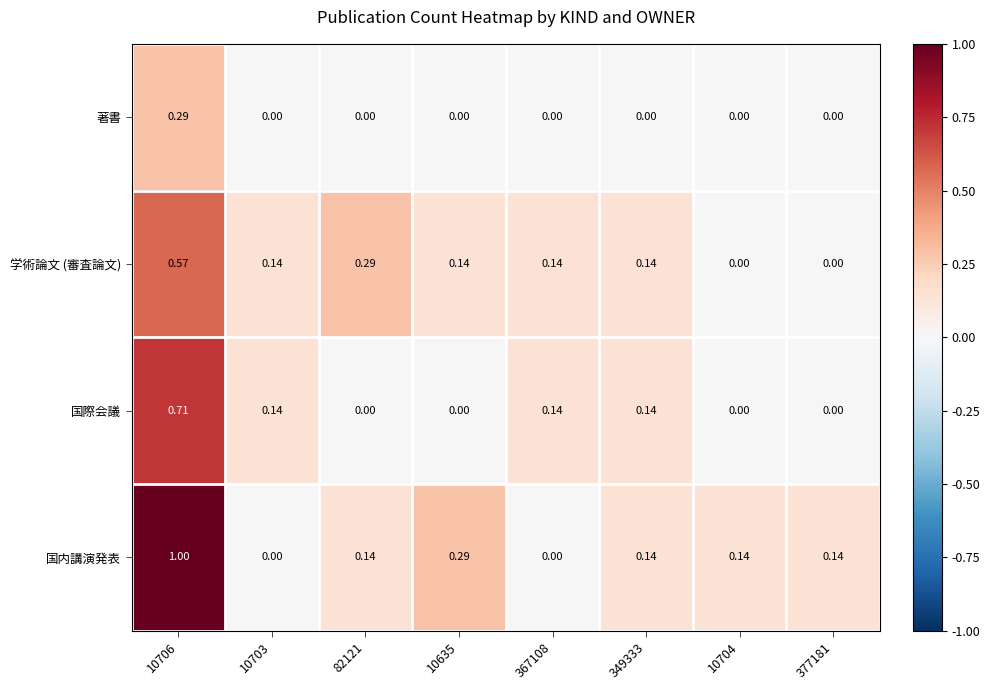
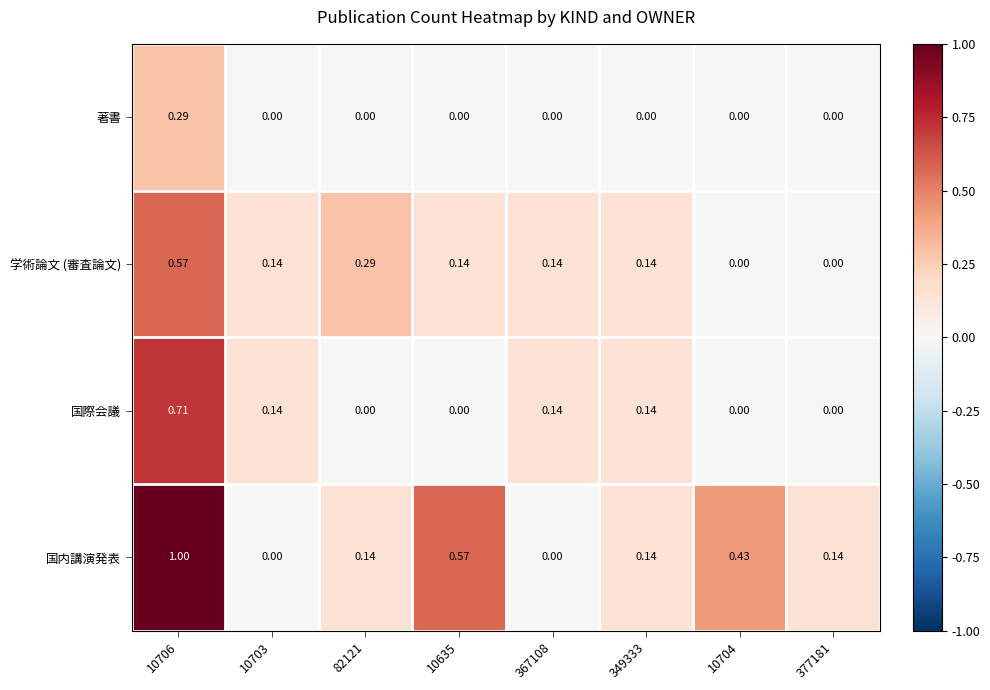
国内講演発表, 10635: 0.29 -> 0.57
国内講演発表, 10704: 0.14 -> 0.43
